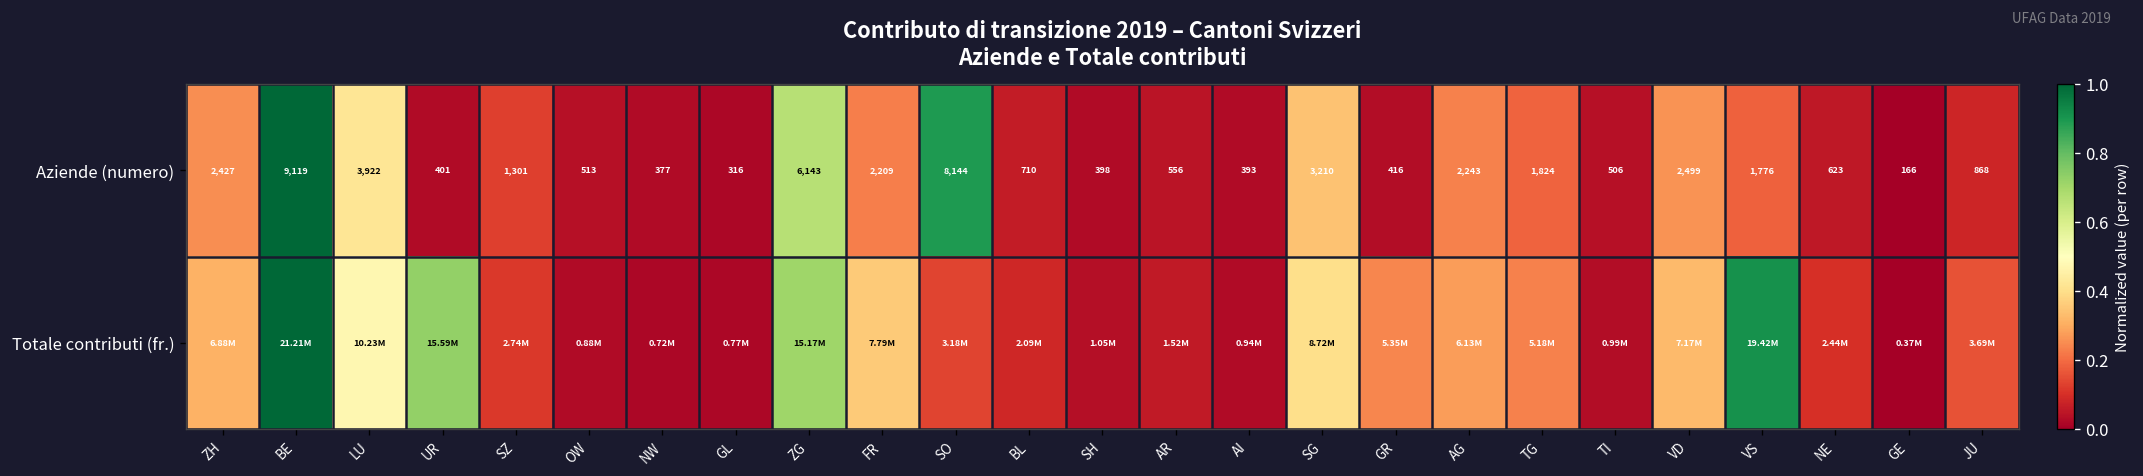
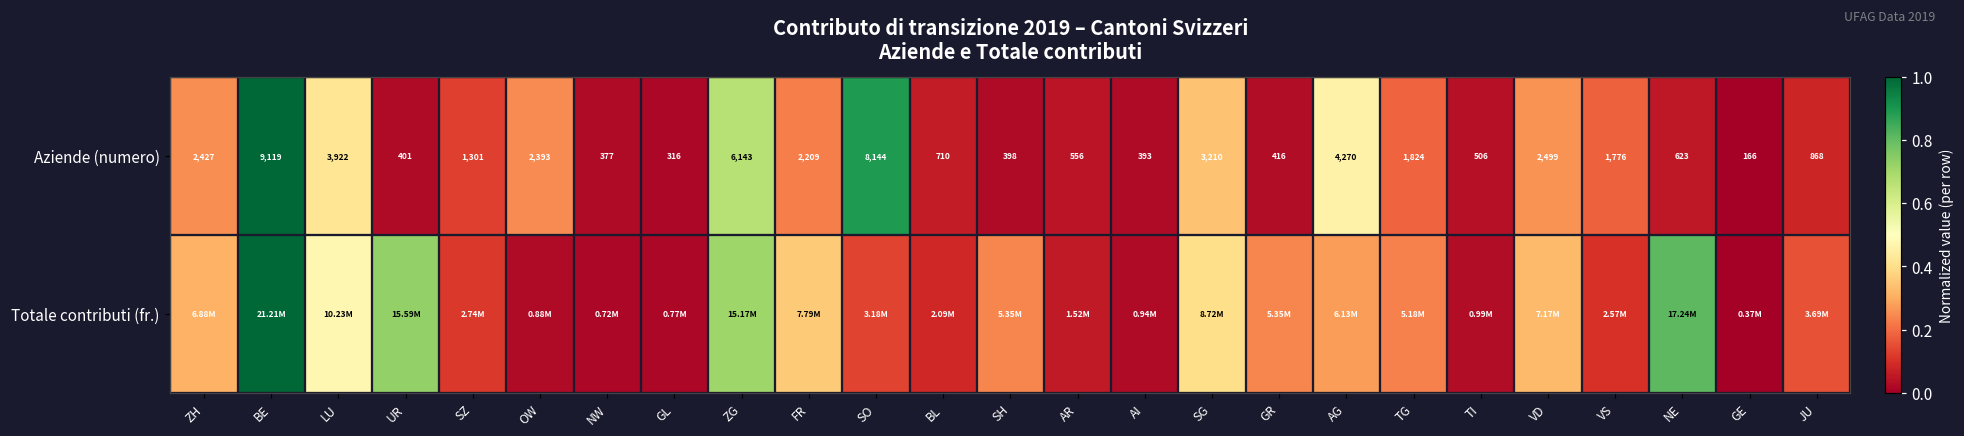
Aziende (numero), OW: 513 -> 2,393
Aziende (numero), AG: 2,243 -> 4,270
Totale contributi (fr.), SH: 1.05M -> 5.35M
Totale contributi (fr.), VS: 19.42M -> 2.57M
Totale contributi (fr.), NE: 2.44M -> 17.24M
